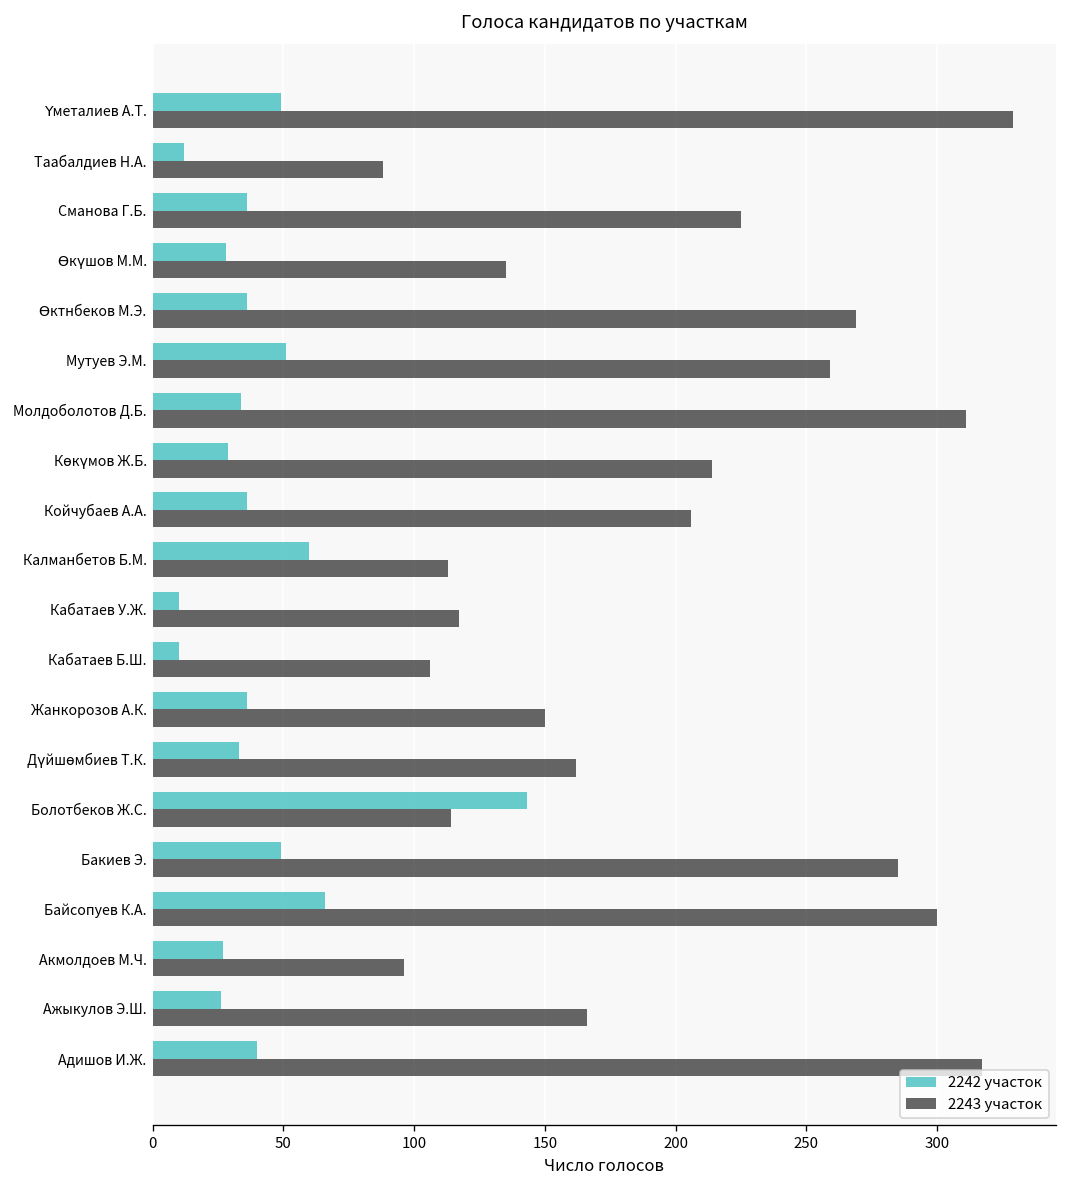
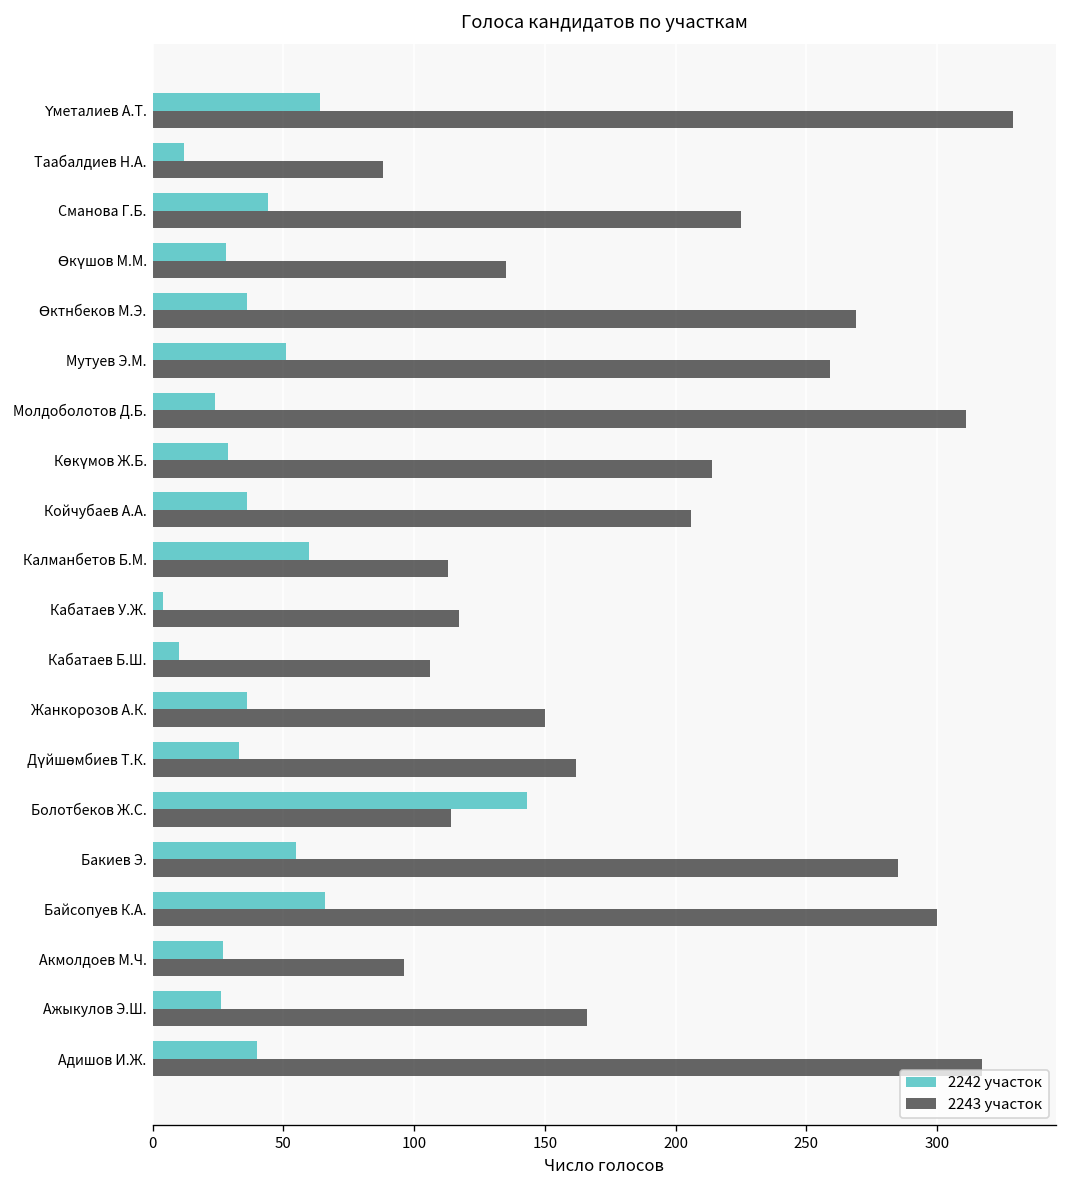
2242 участок, Үметалиев А.Т.: 49 -> 64
2242 участок, Сманова Г.Б.: 36 -> 44
2242 участок, Молдоболотов Д.Б.: 34 -> 24
2242 участок, Кабатаев У.Ж.: 10 -> 4
2242 участок, Бакиев Э.: 49 -> 55
